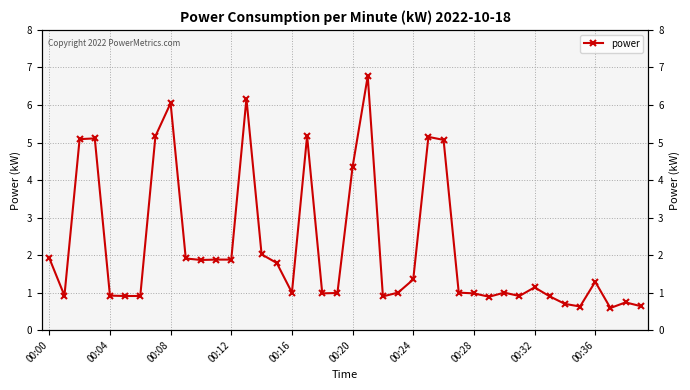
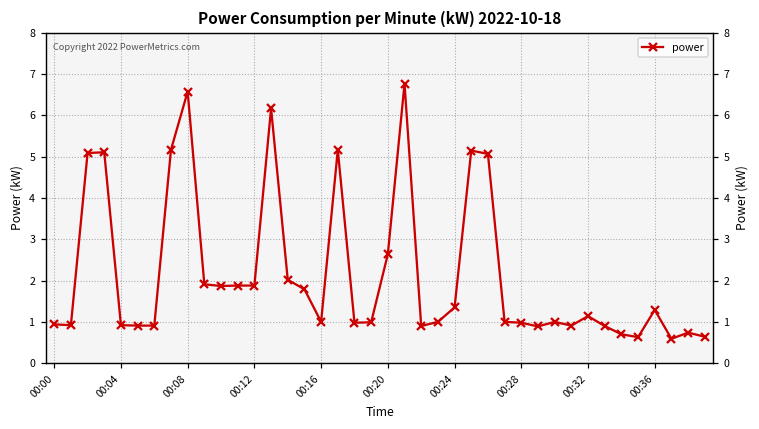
00:00: 1.9 -> 0.9
00:08: 6.1 -> 6.6
00:20: 4.4 -> 2.6
